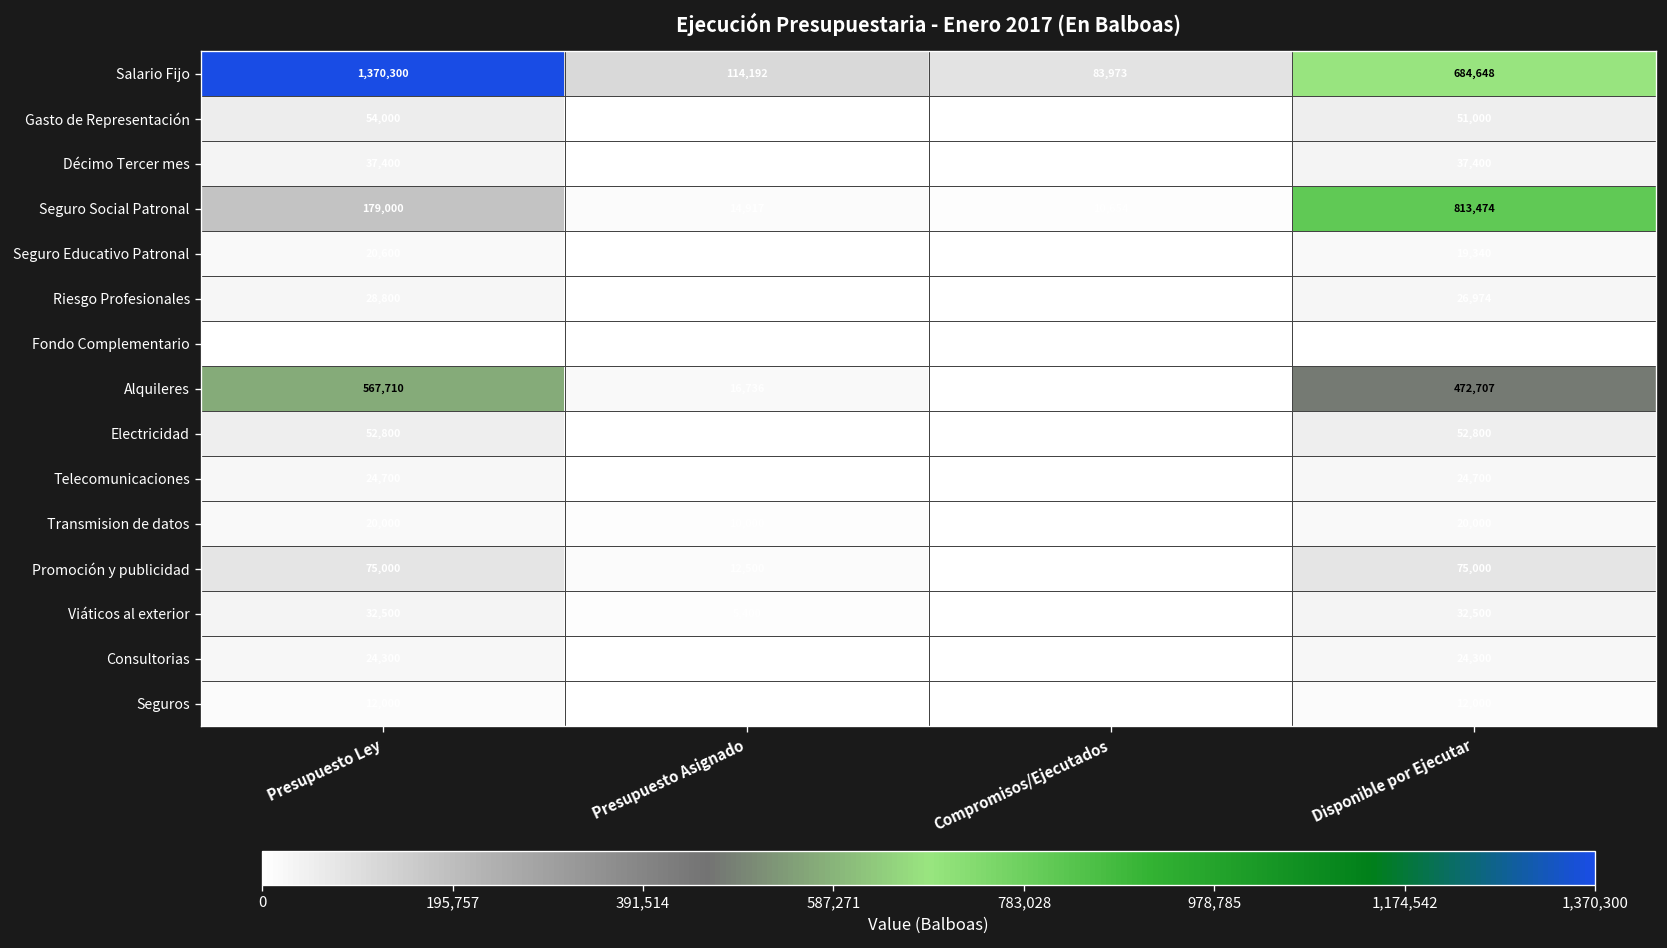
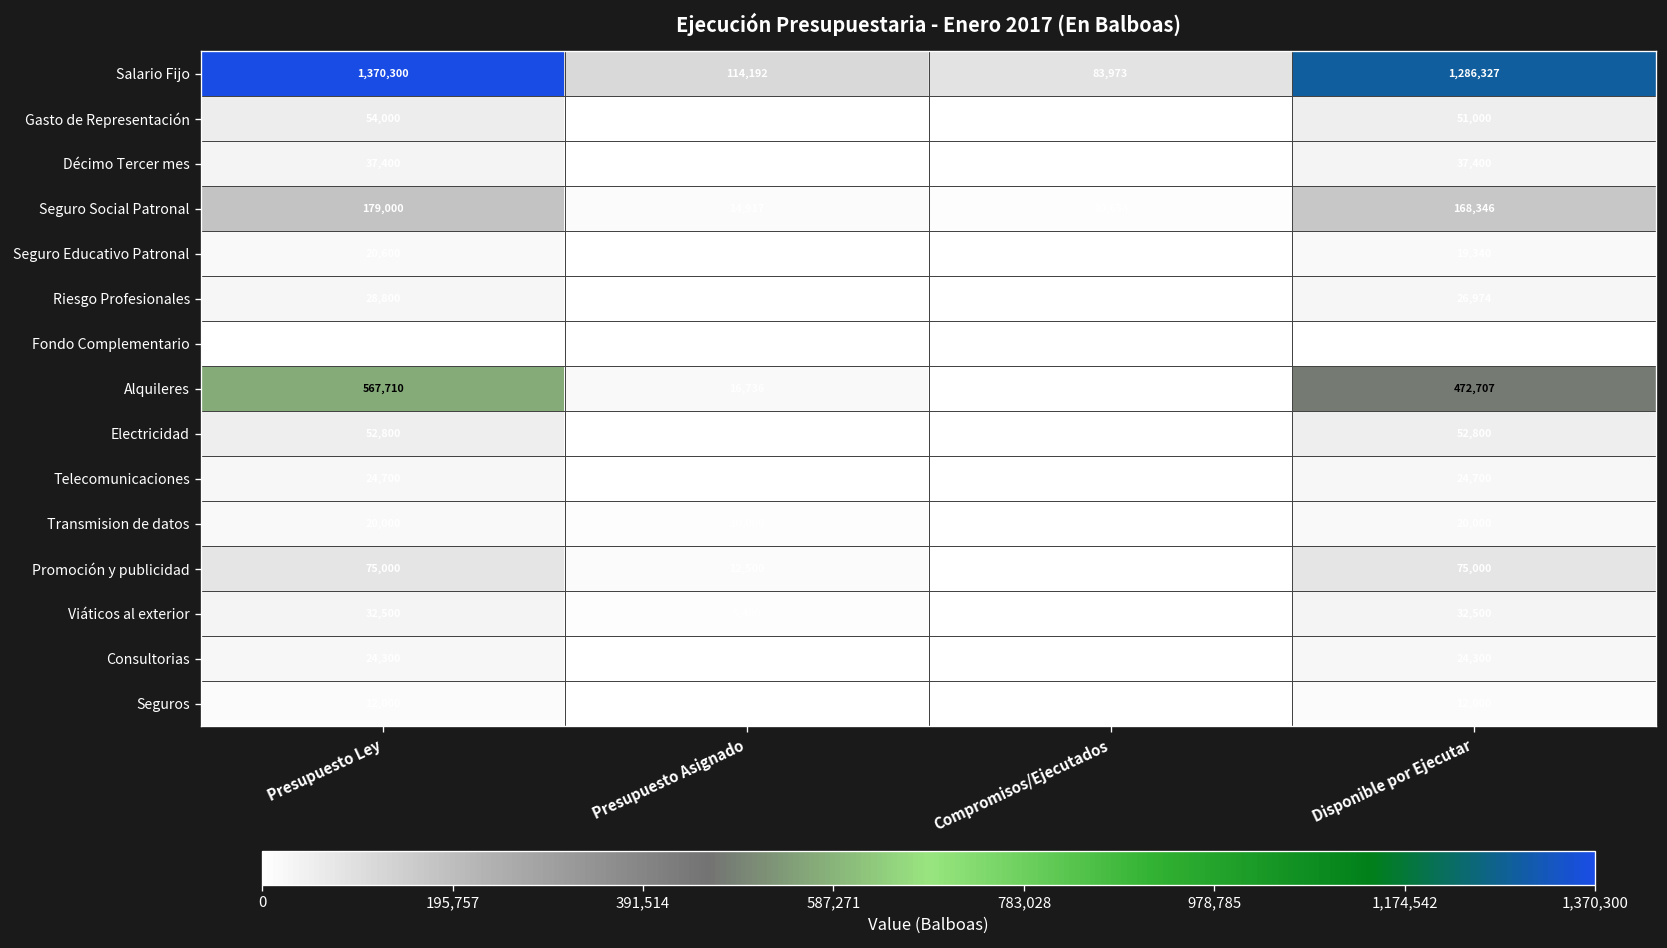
Salario Fijo, Disponible por Ejecutar: 684,648 -> 1,286,327
Seguro Social Patronal, Disponible por Ejecutar: 813,474 -> 168,346
